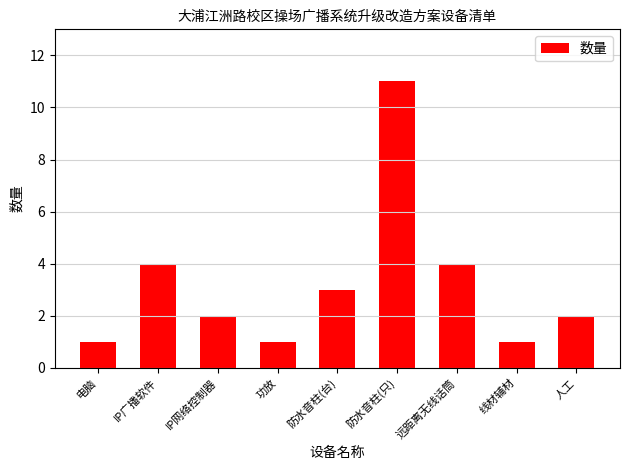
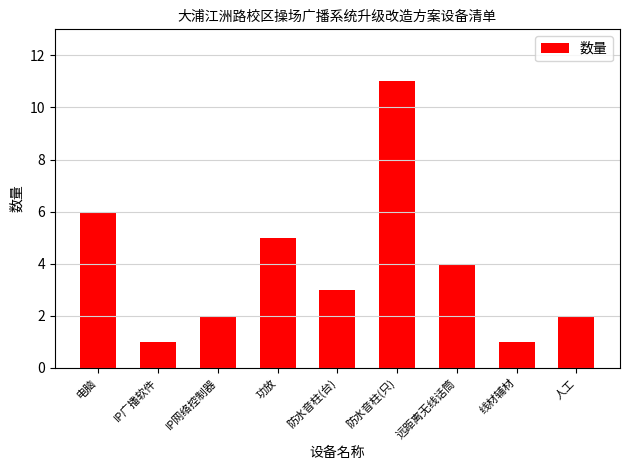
电脑: 1 -> 6
IP广播软件: 4 -> 1
功放: 1 -> 5
